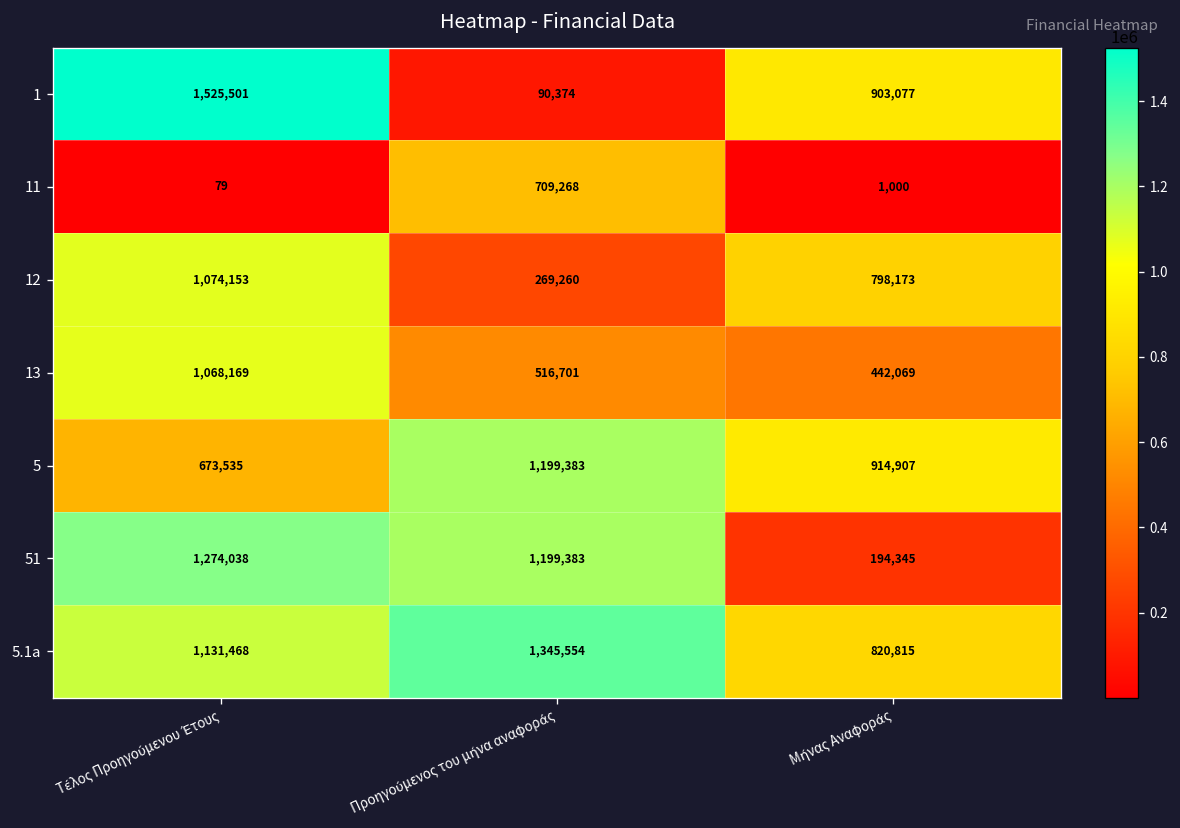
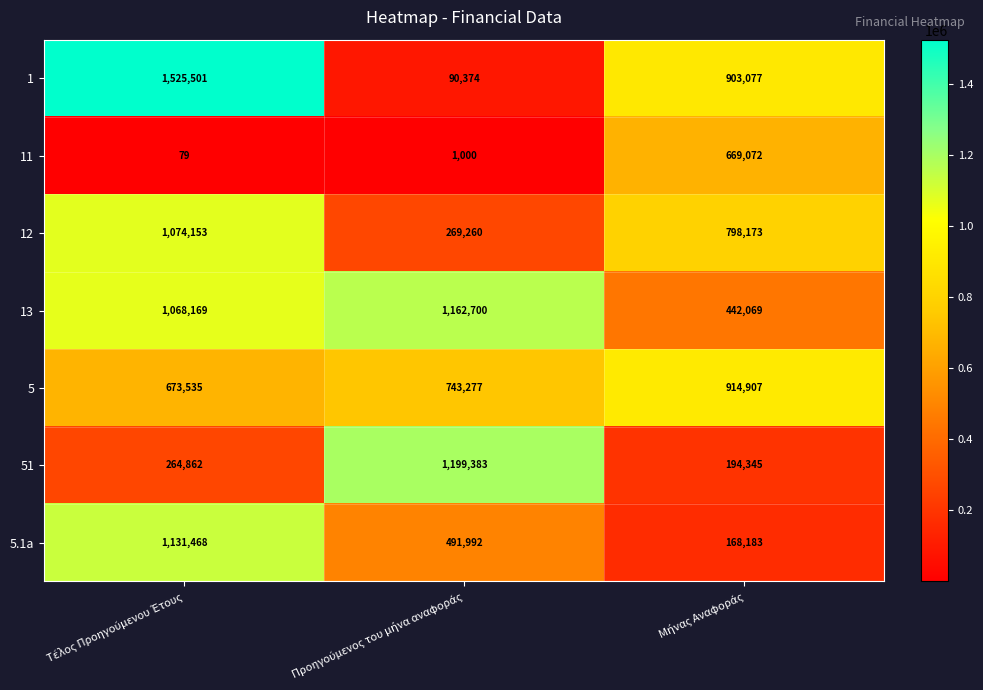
11, Προηγούμενος του μήνα αναφοράς: 709,268 -> 1,000
11, Μήνας Αναφοράς: 1,000 -> 669,072
13, Προηγούμενος του μήνα αναφοράς: 516,701 -> 1,162,700
5, Προηγούμενος του μήνα αναφοράς: 1,199,383 -> 743,277
51, Τέλος Προηγούμενου Έτους: 1,274,038 -> 264,862
5.1a, Προηγούμενος του μήνα αναφοράς: 1,345,554 -> 491,992
5.1a, Μήνας Αναφοράς: 820,815 -> 168,183
